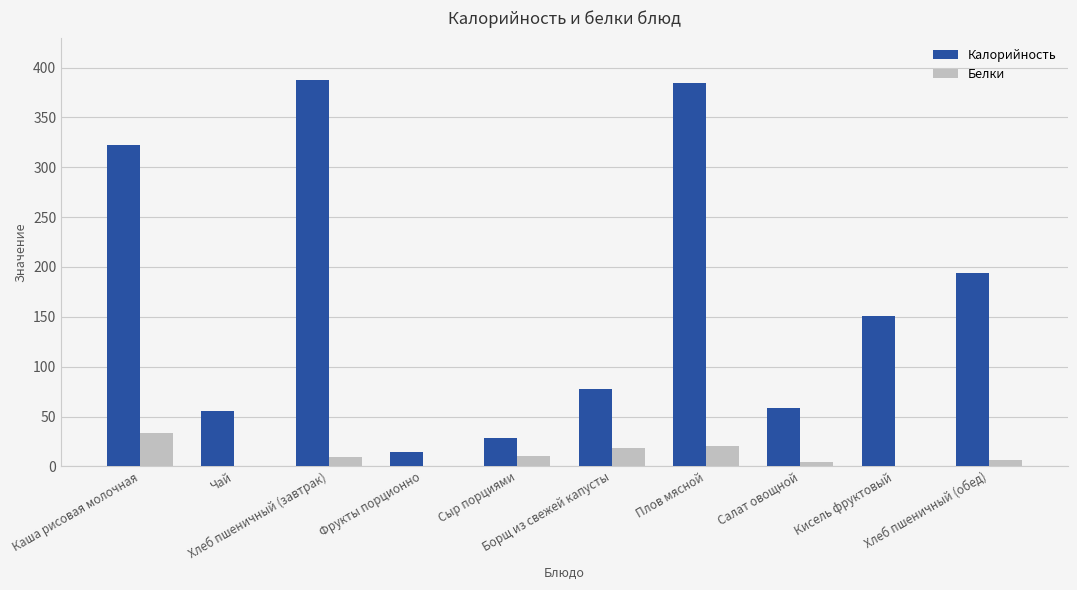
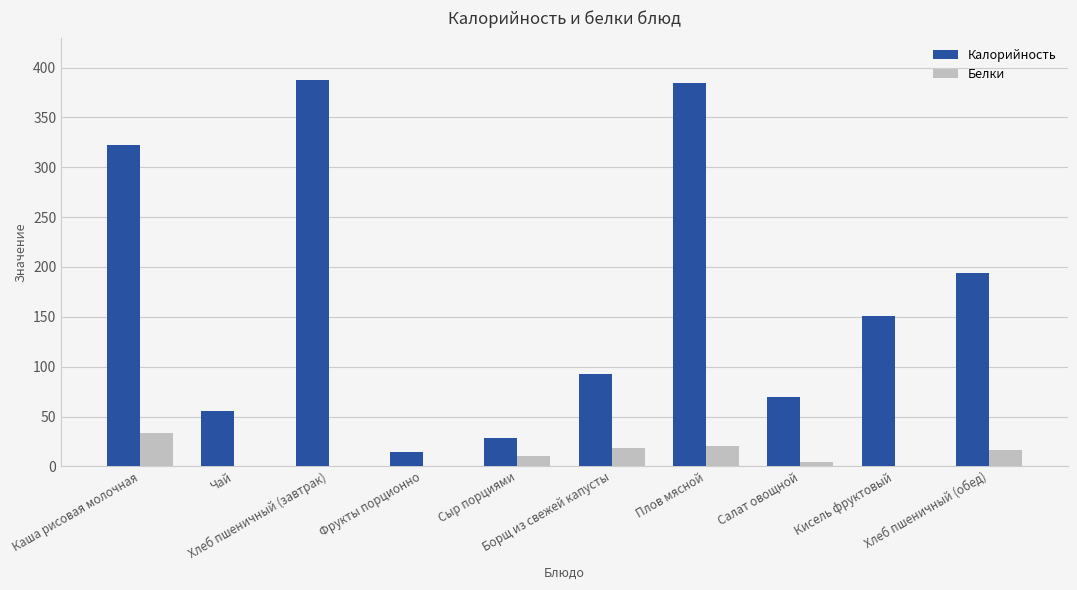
Белки, Хлеб пшеничный (завтрак): 10 -> 0
Калорийность, Борщ из свежей капусты: 80 -> 90
Калорийность, Салат овощной: 60 -> 70
Белки, Хлеб пшеничный (обед): 10 -> 20
